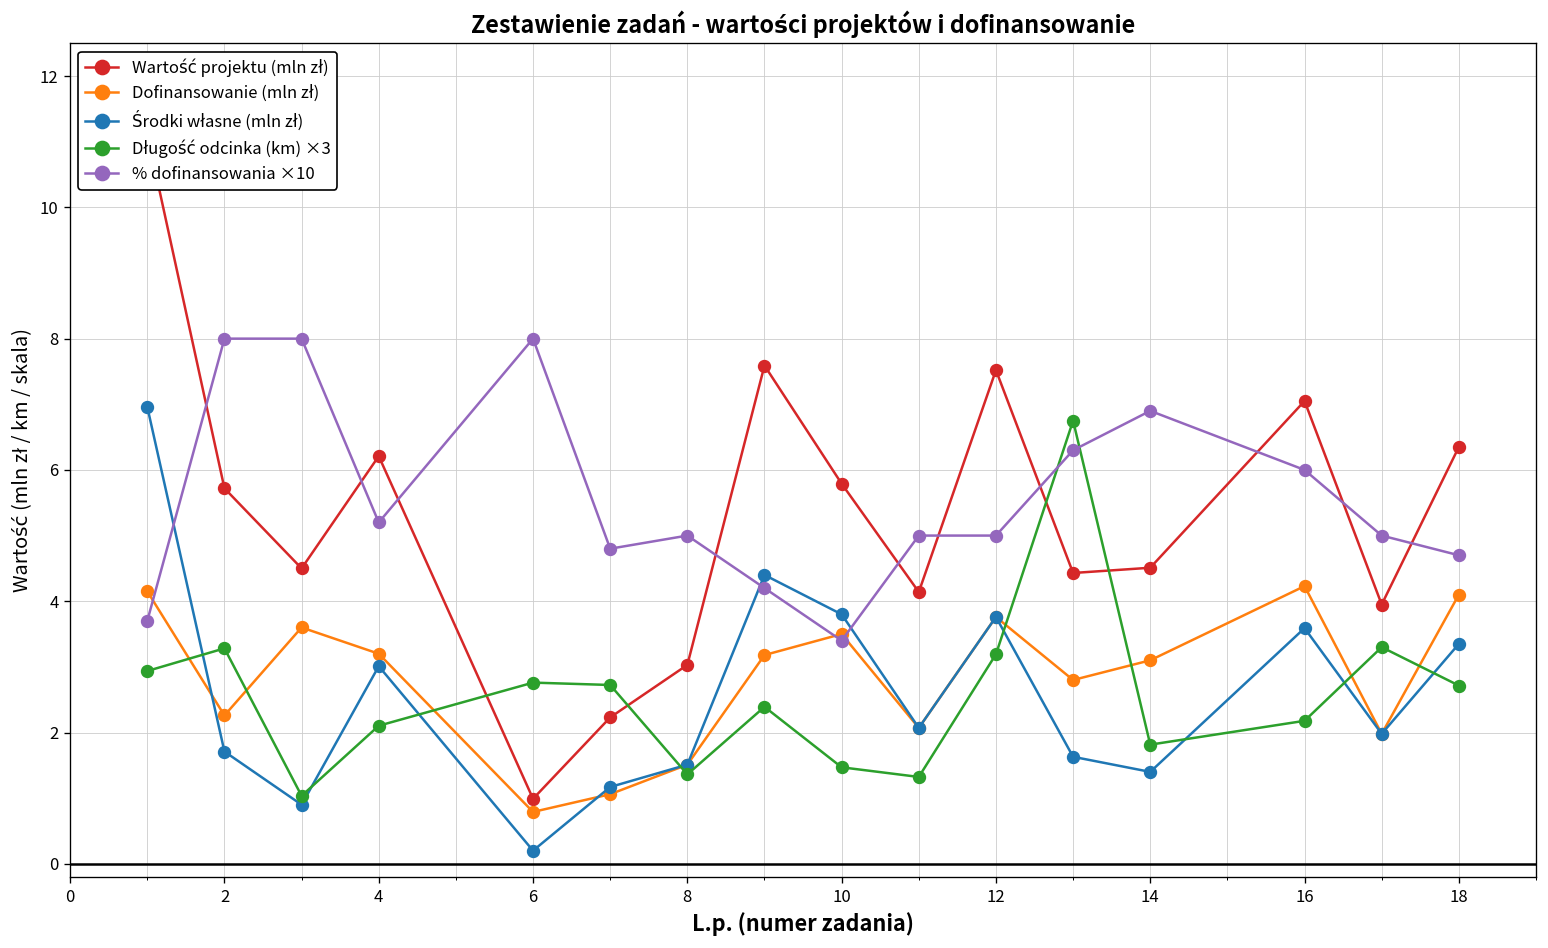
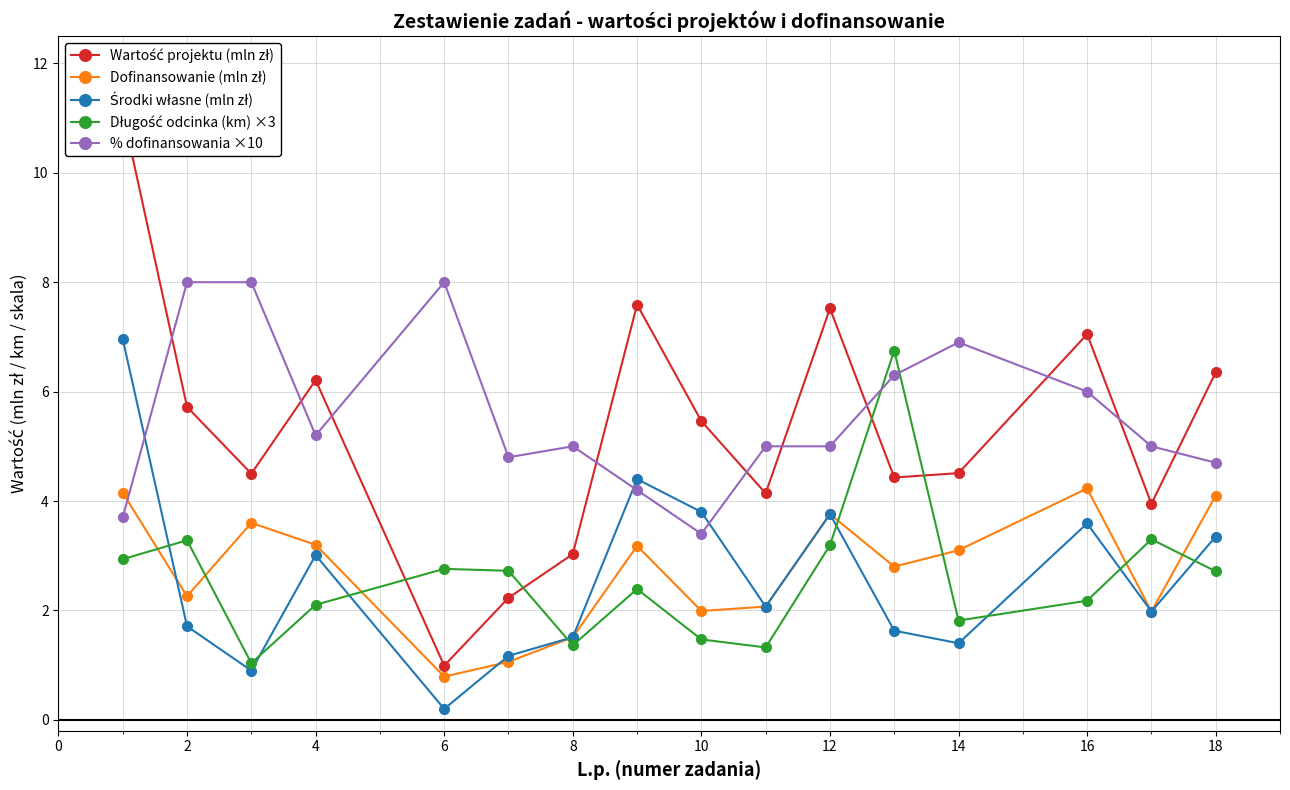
Wartość projektu (mln zł), 10: 5.8 -> 5.5
Dofinansowanie (mln zł), 10: 3.5 -> 2.0
